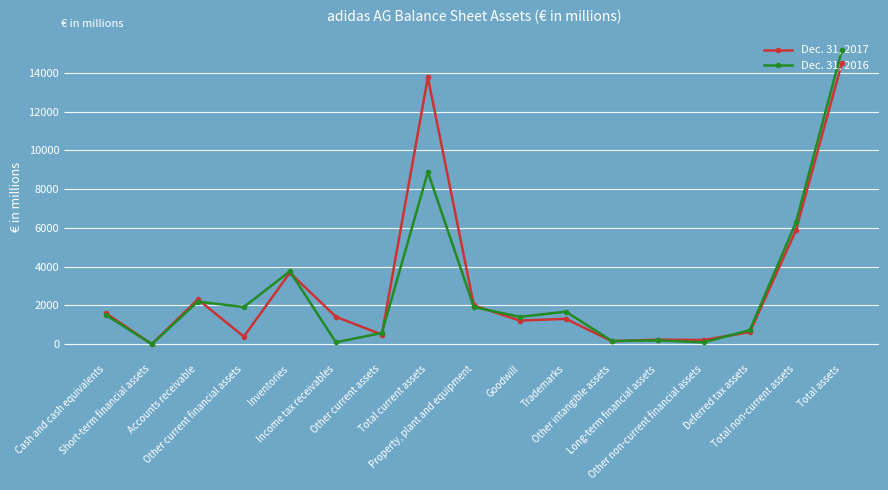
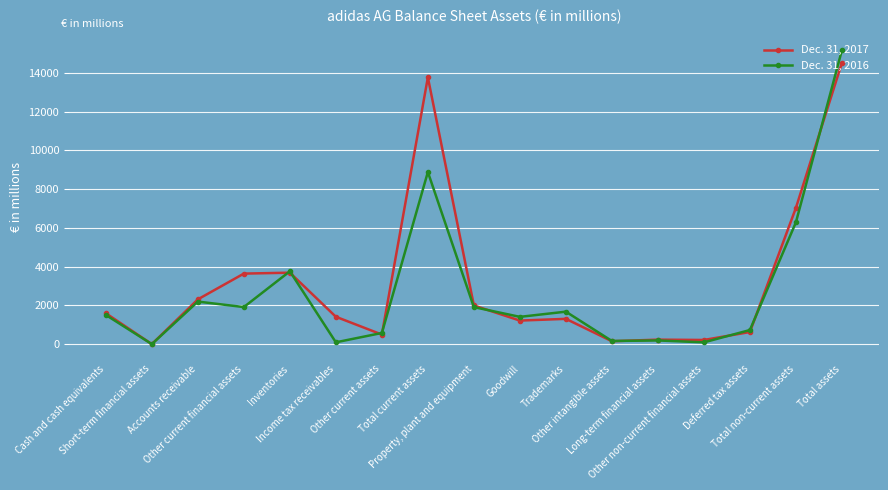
Dec. 31, 2017, Other current financial assets: 400 -> 3600
Dec. 31, 2017, Total non-current assets: 5900 -> 7000
